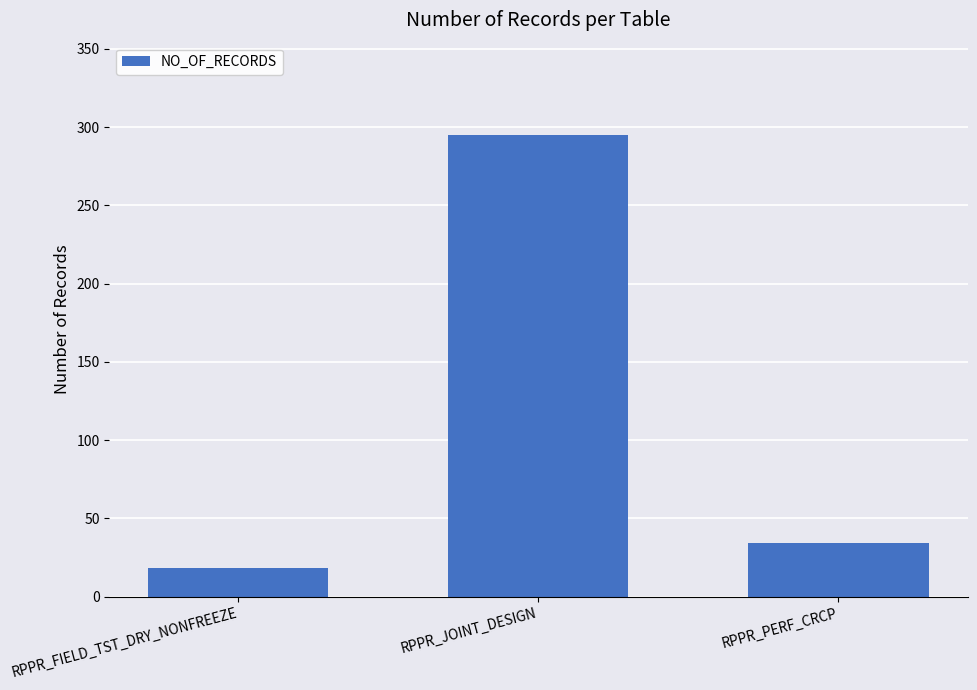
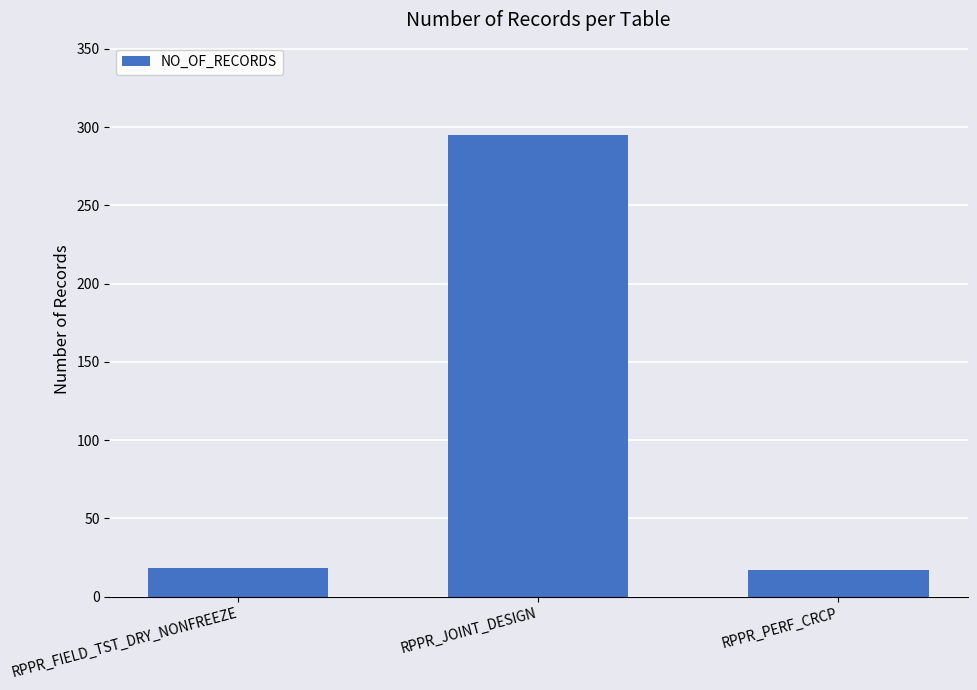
RPPR_PERF_CRCP: 34 -> 17
